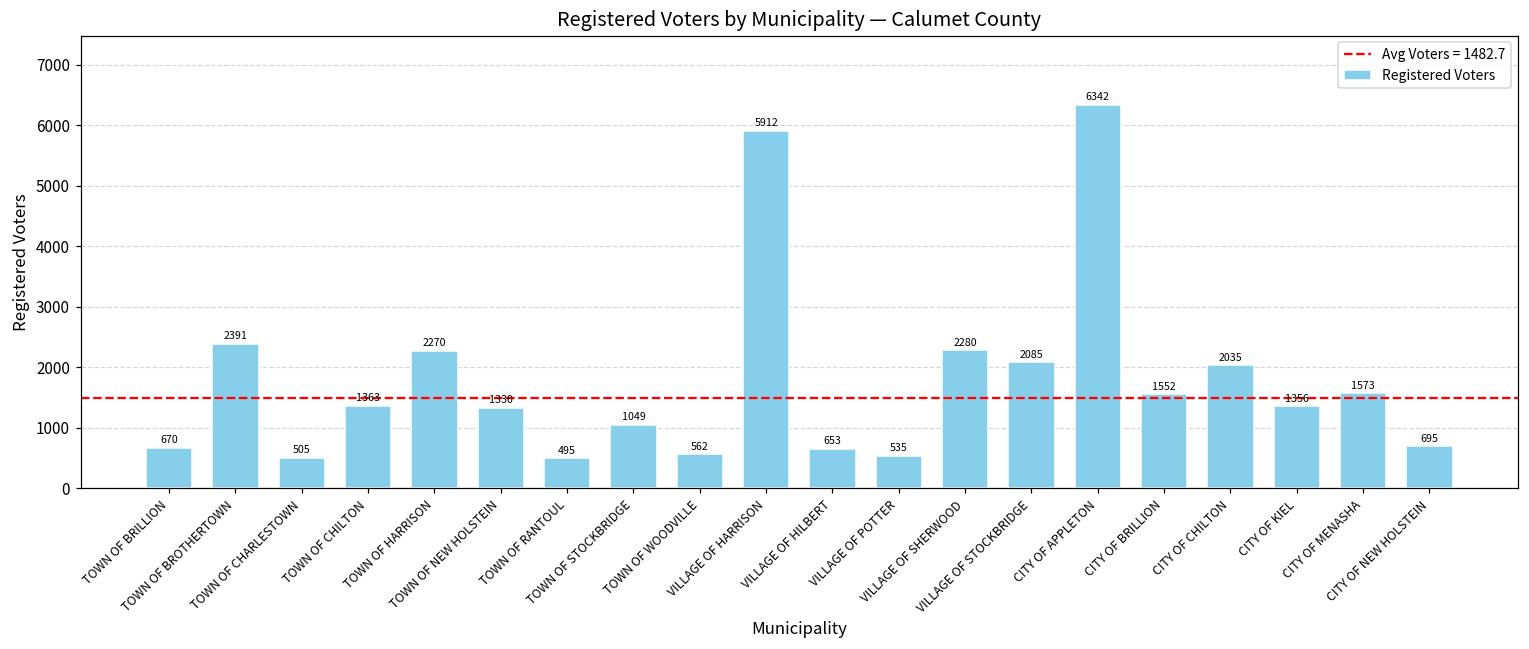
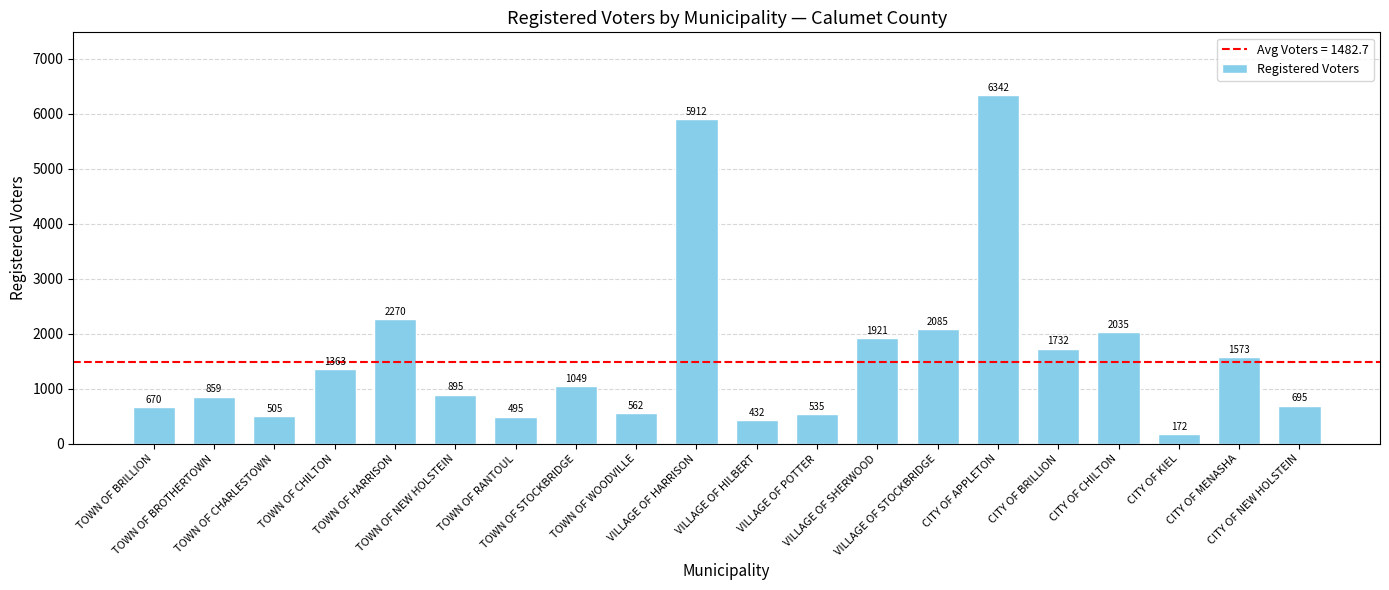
TOWN OF BROTHERTOWN: 2391 -> 859
TOWN OF NEW HOLSTEIN: 1330 -> 895
VILLAGE OF HILBERT: 653 -> 432
VILLAGE OF SHERWOOD: 2280 -> 1921
CITY OF BRILLION: 1552 -> 1732
CITY OF KIEL: 1356 -> 172
